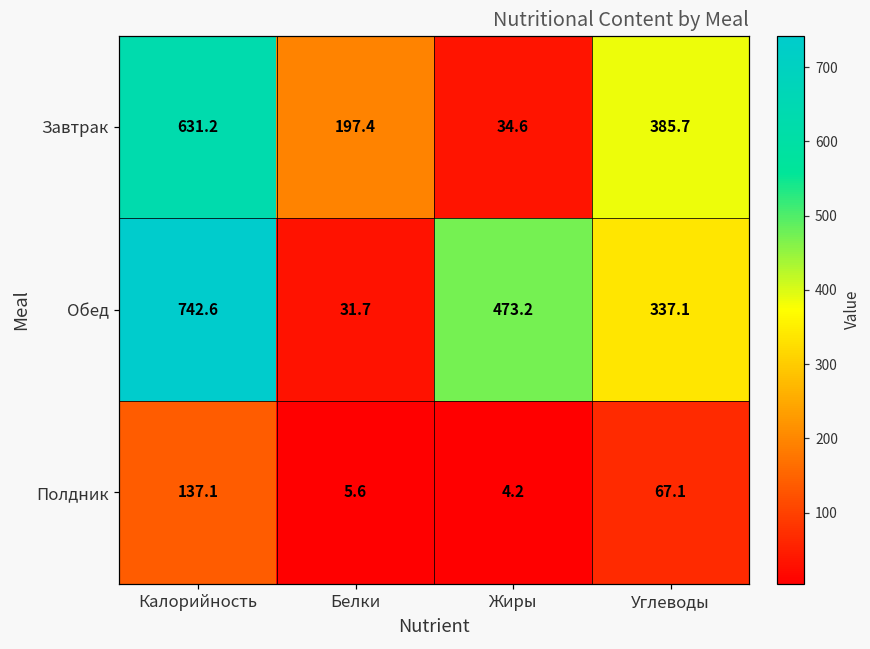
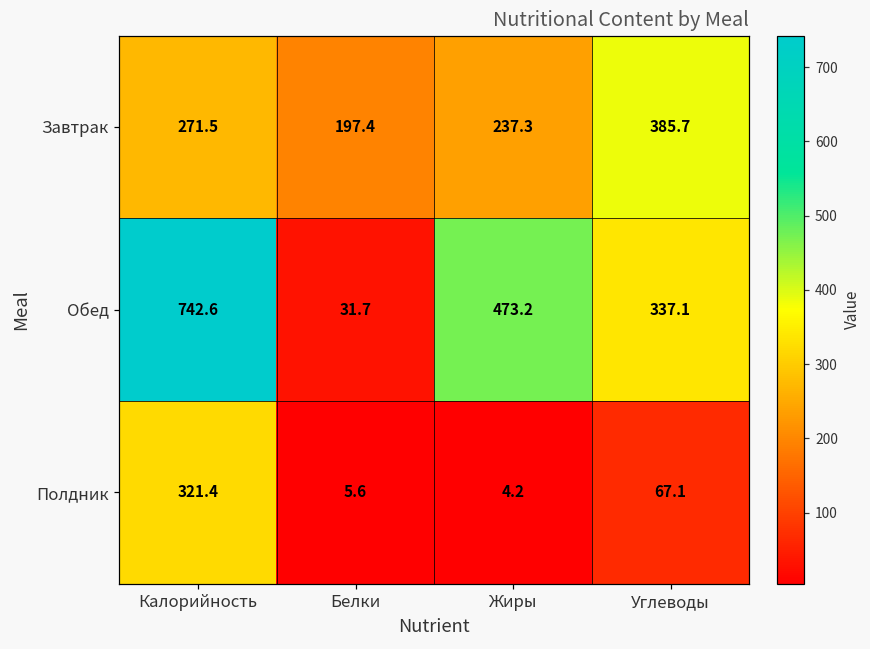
Завтрак, Калорийность: 631.2 -> 271.5
Завтрак, Жиры: 34.6 -> 237.3
Полдник, Калорийность: 137.1 -> 321.4
